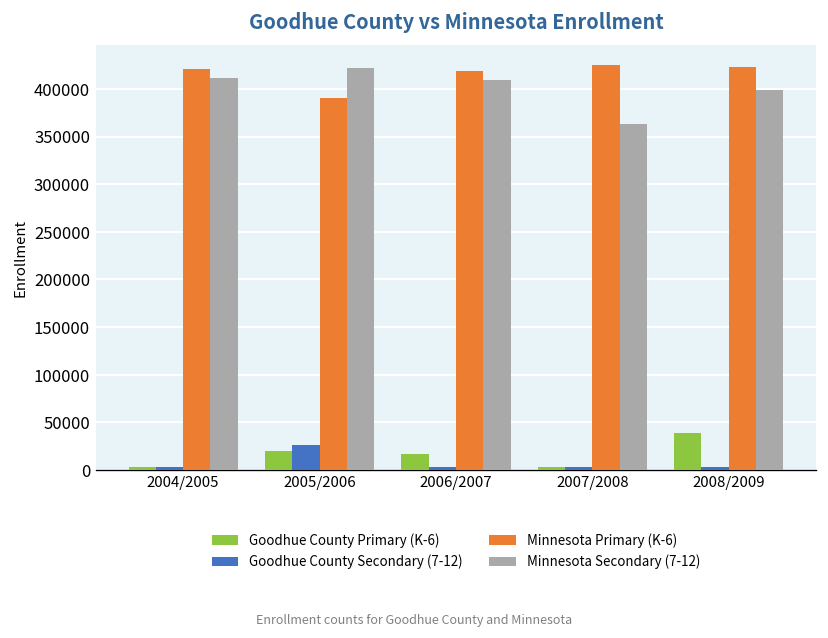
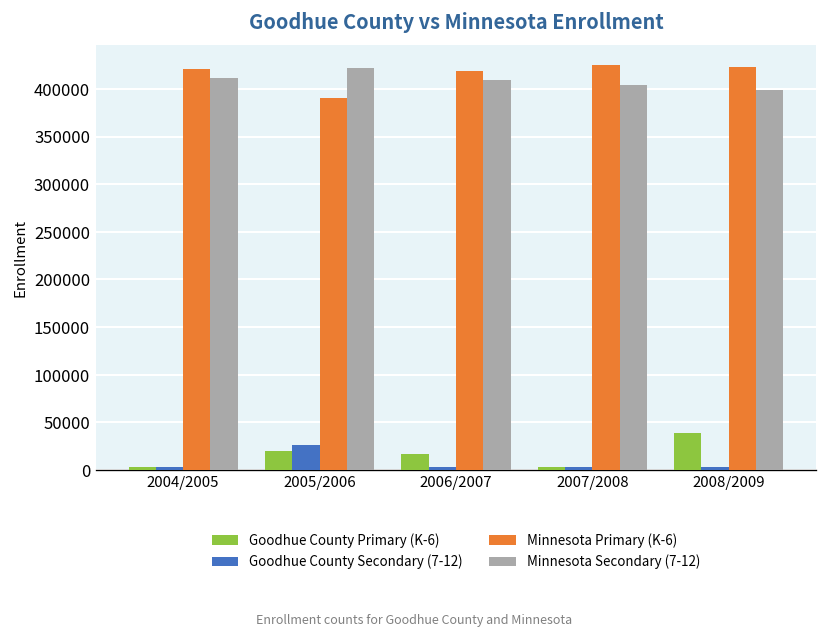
Minnesota Secondary (7-12), 2007/2008: 360000 -> 400000
